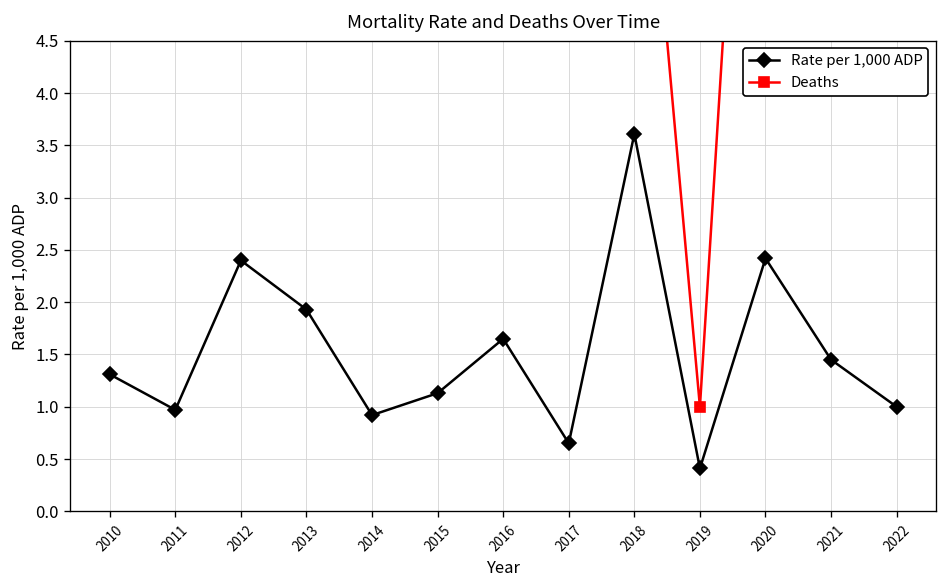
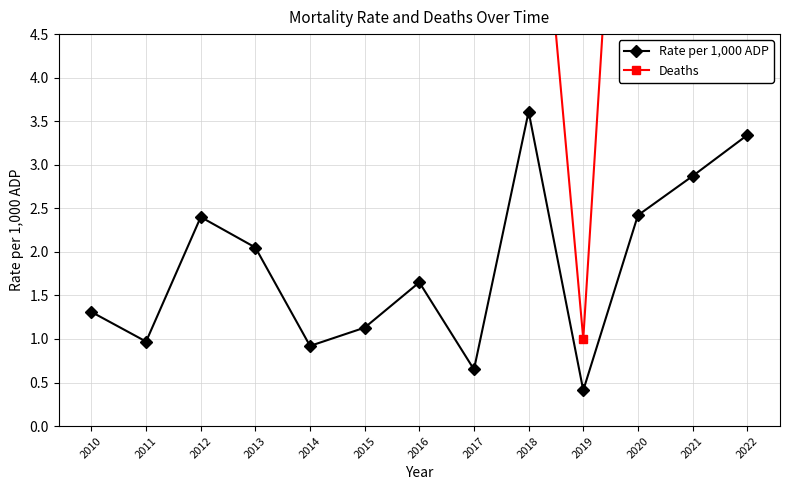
Rate per 1,000 ADP, 2013: 1.9 -> 2.1
Rate per 1,000 ADP, 2021: 1.5 -> 2.9
Rate per 1,000 ADP, 2022: 1.0 -> 3.3
